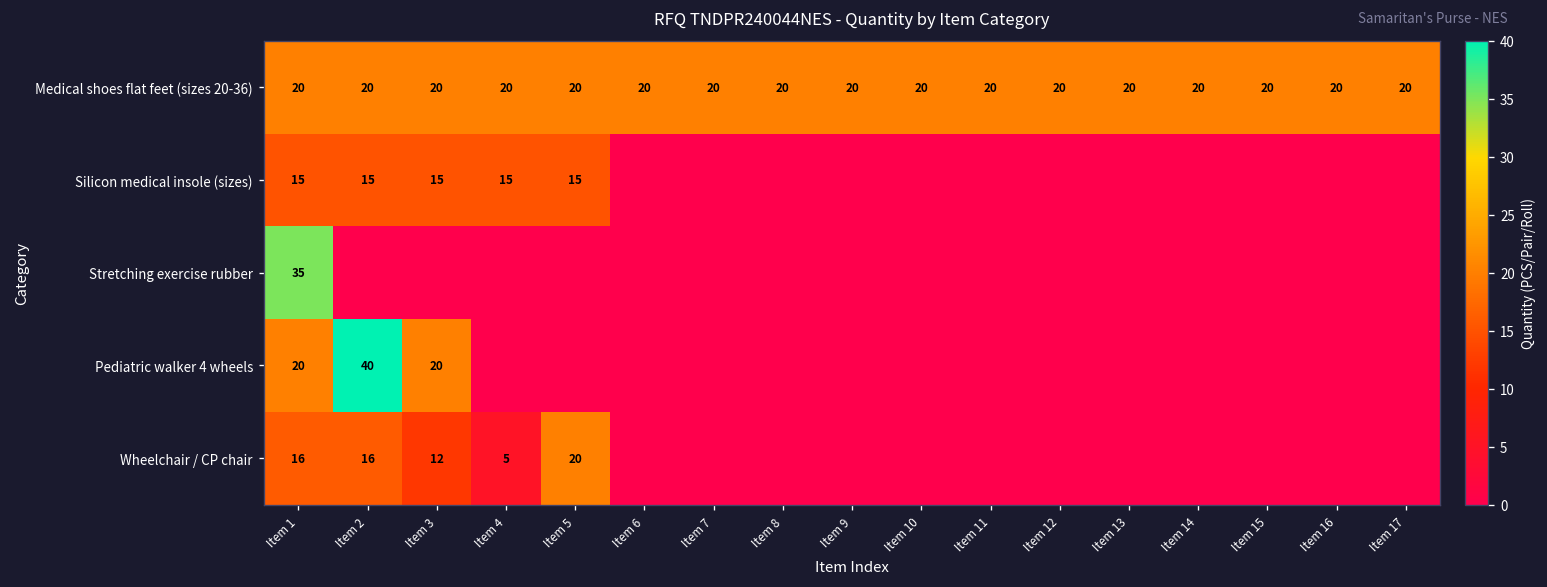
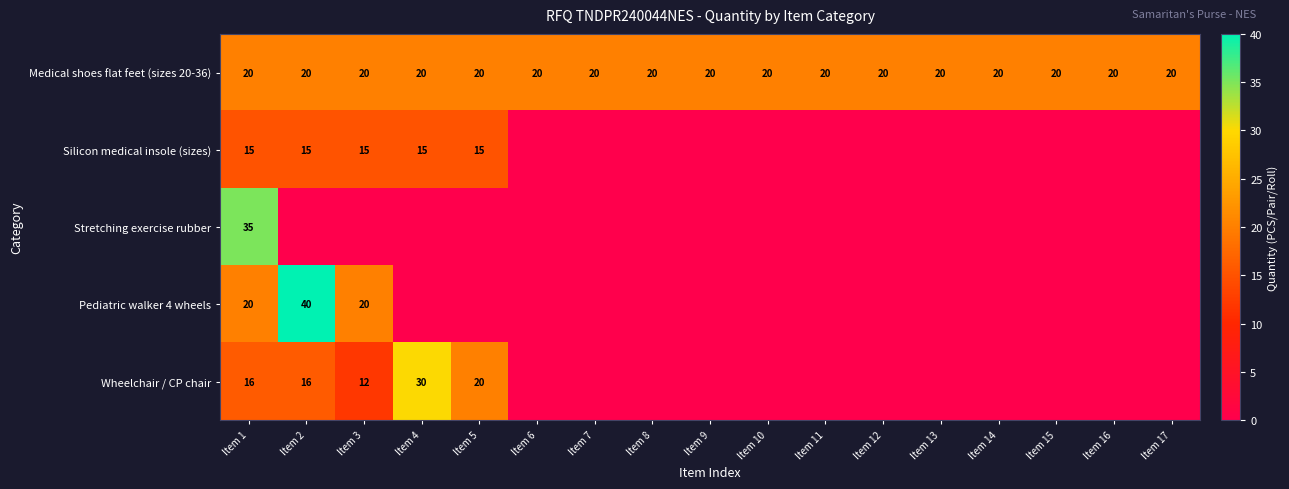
Wheelchair / CP chair, Item 4: 5 -> 30
